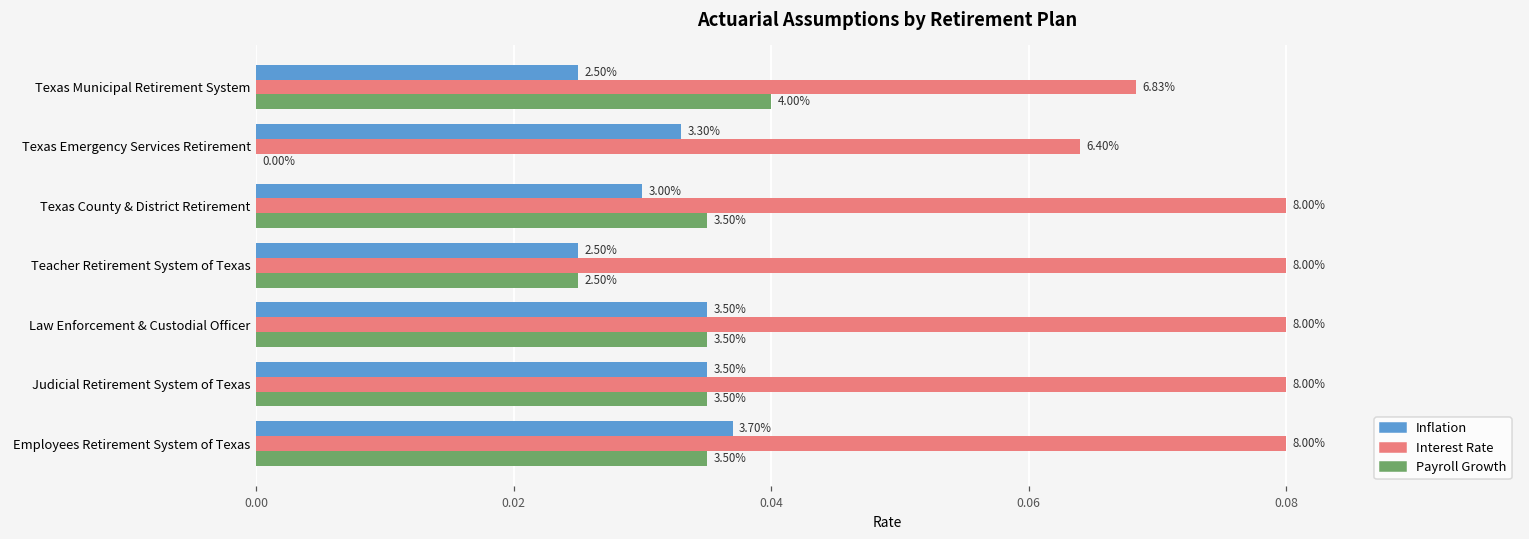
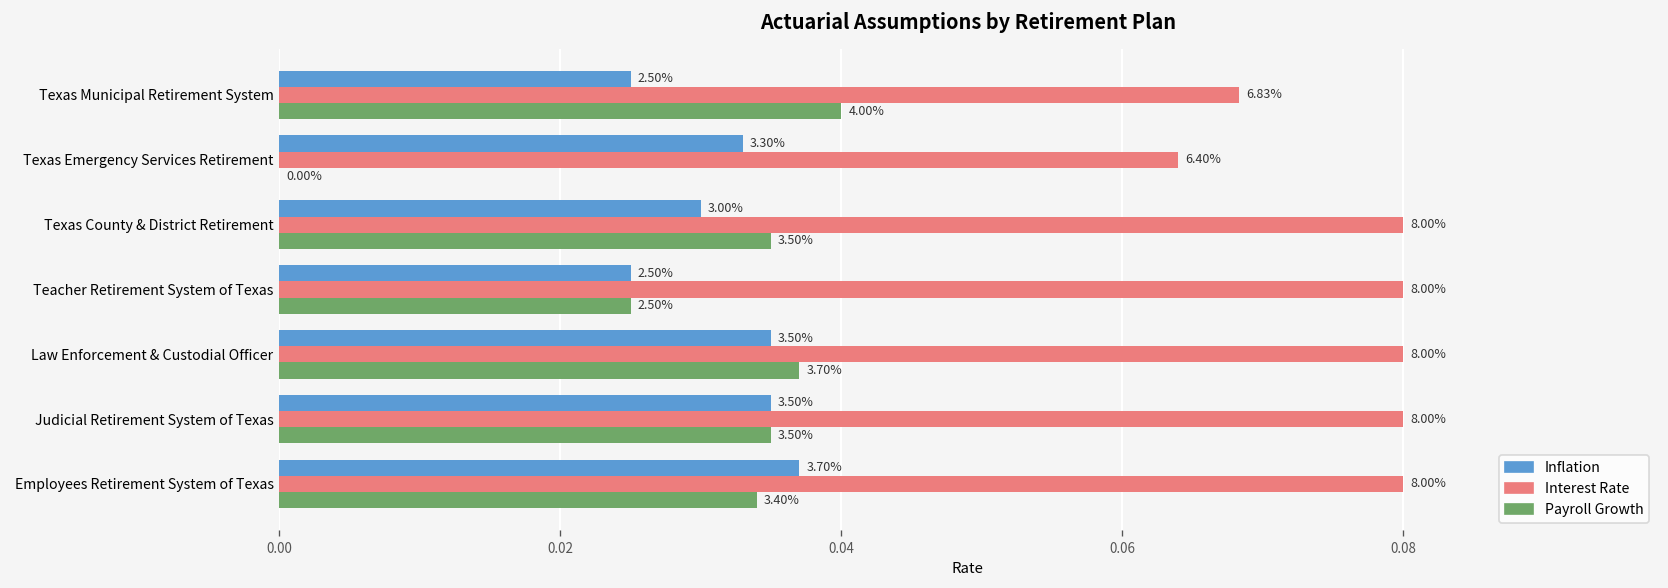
Payroll Growth, Law Enforcement & Custodial Officer: 3.50% -> 3.70%
Payroll Growth, Employees Retirement System of Texas: 3.50% -> 3.40%
